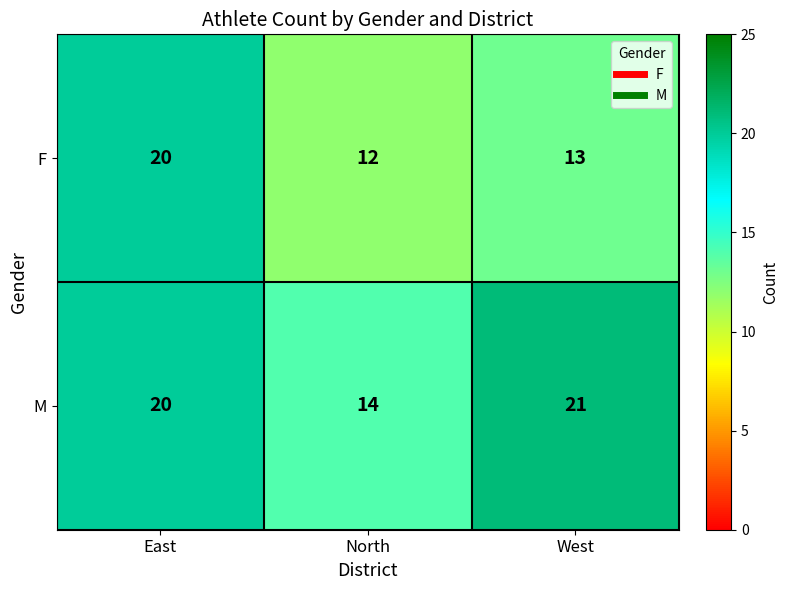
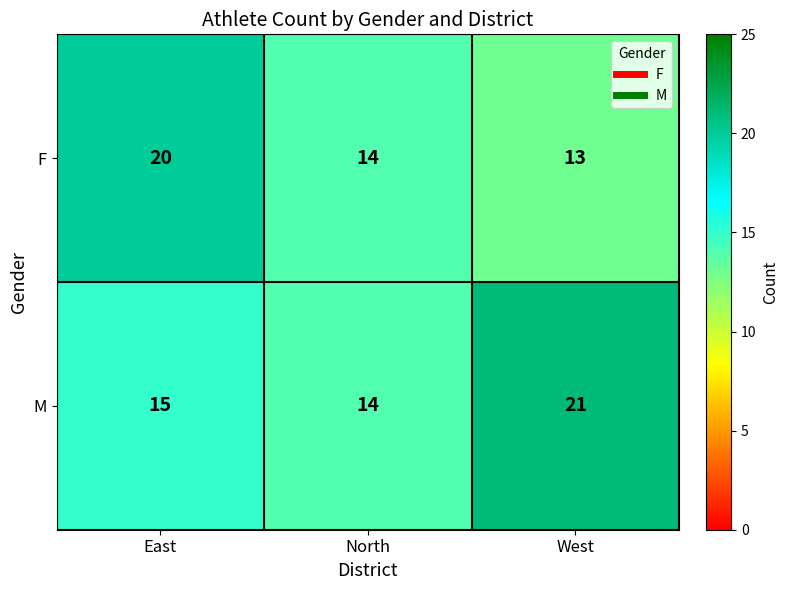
F, North: 12 -> 14
M, East: 20 -> 15
